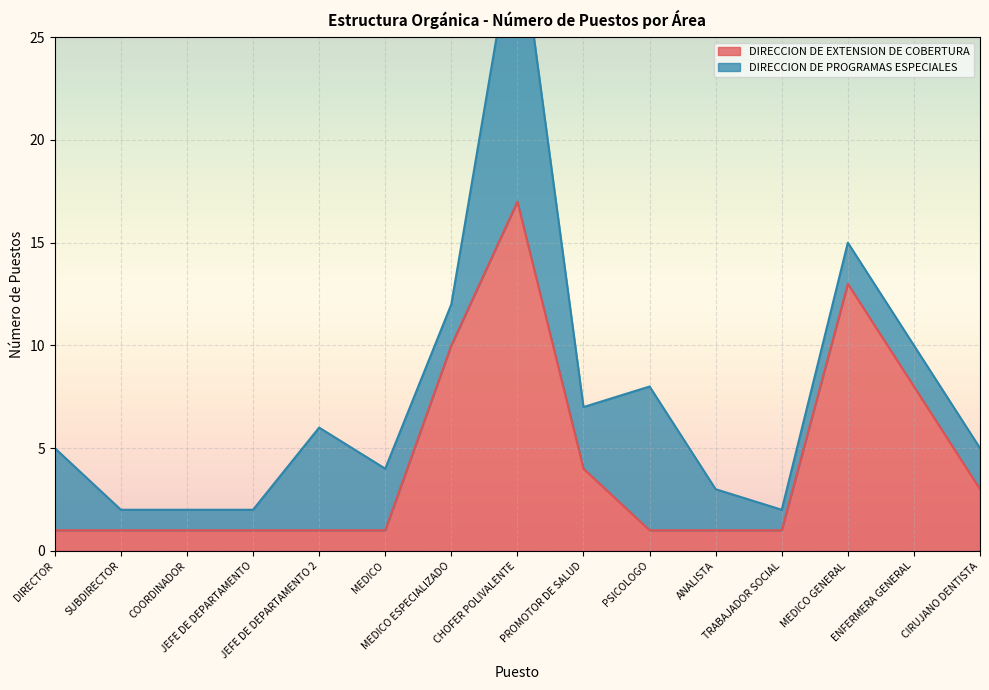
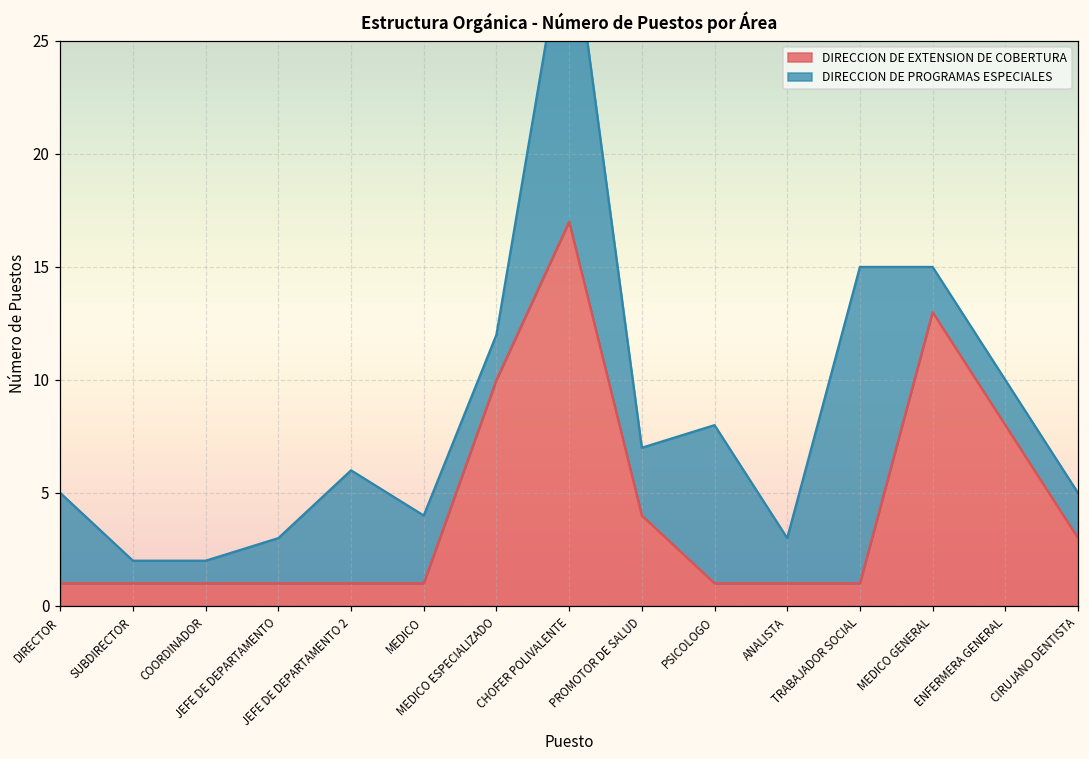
DIRECCION DE PROGRAMAS ESPECIALES, JEFE DE DEPARTAMENTO: 1 -> 2
DIRECCION DE PROGRAMAS ESPECIALES, TRABAJADOR SOCIAL: 1 -> 14
